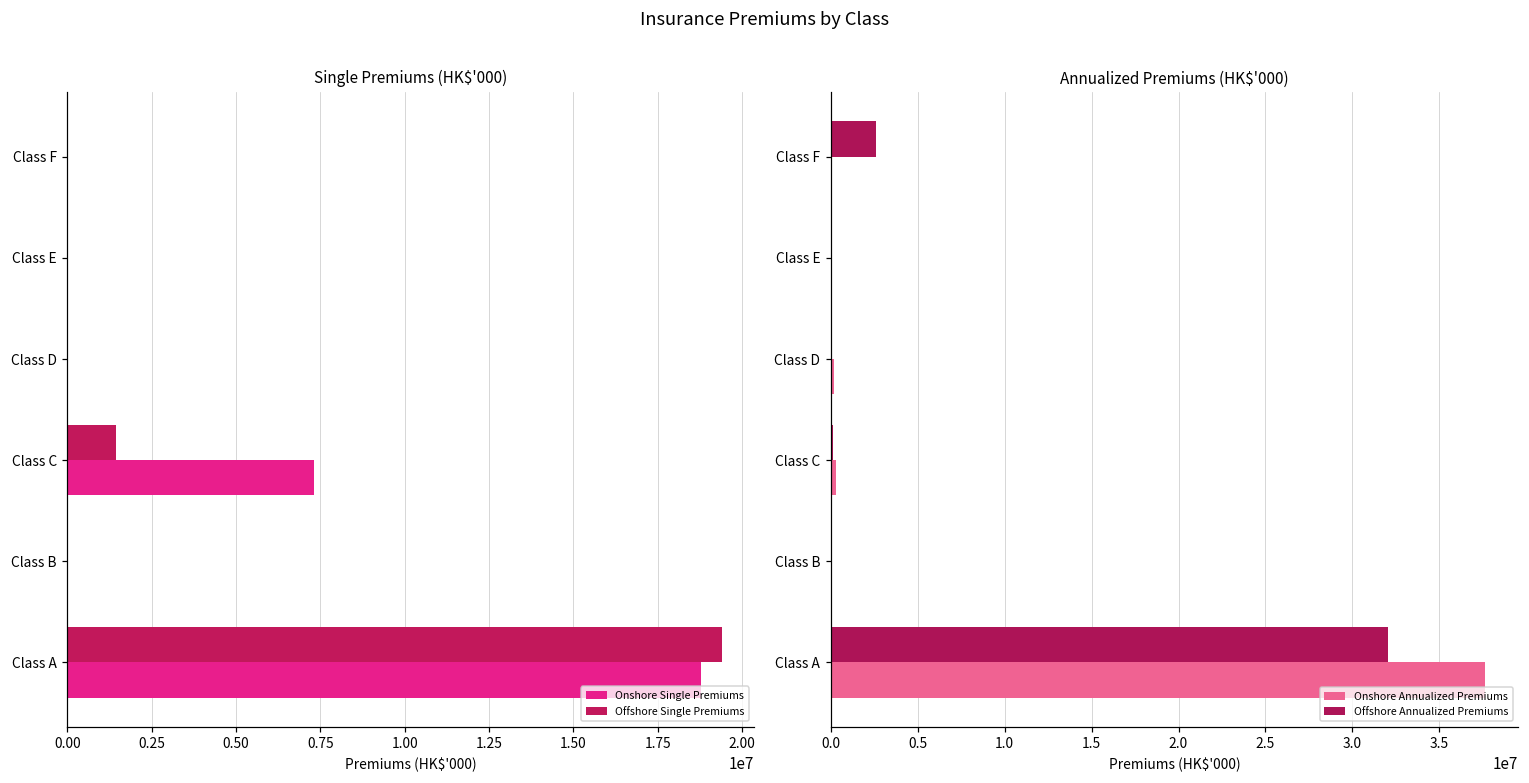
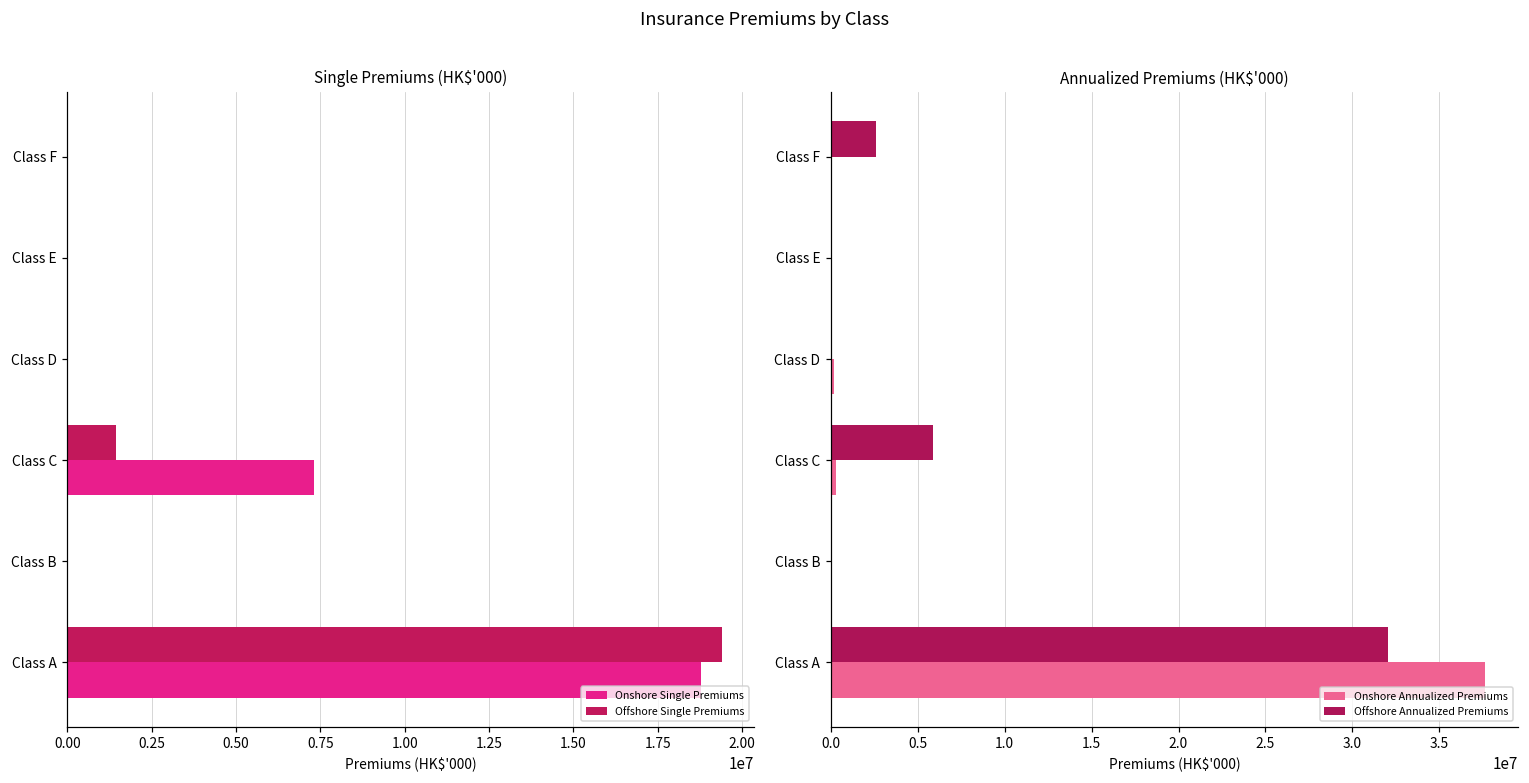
Annualized Premiums (HK$'000), Offshore Annualized Premiums, Class C: 100000 -> 5900000
